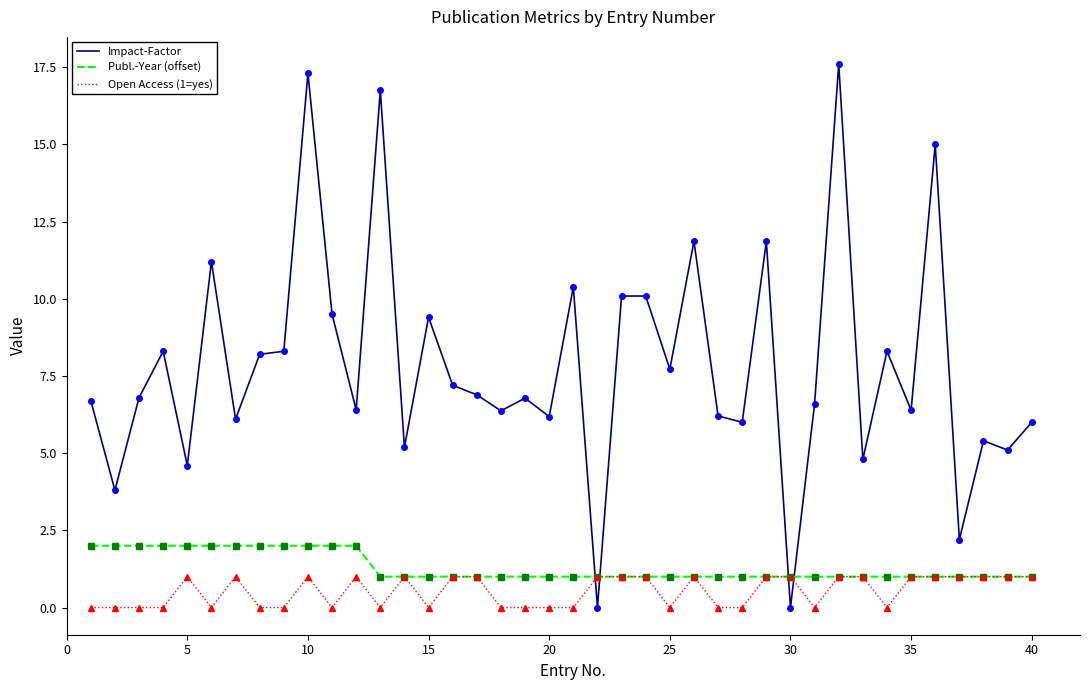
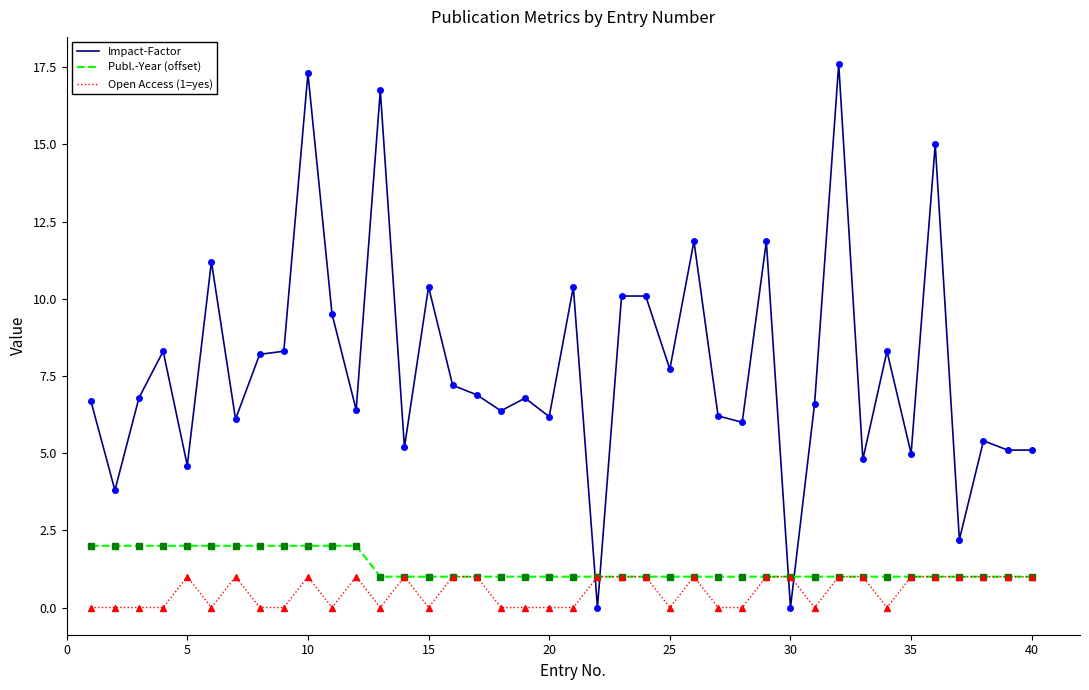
Impact-Factor, 15: 9.4 -> 10.4
Impact-Factor, 35: 6.4 -> 5.0
Impact-Factor, 40: 6.0 -> 5.1
